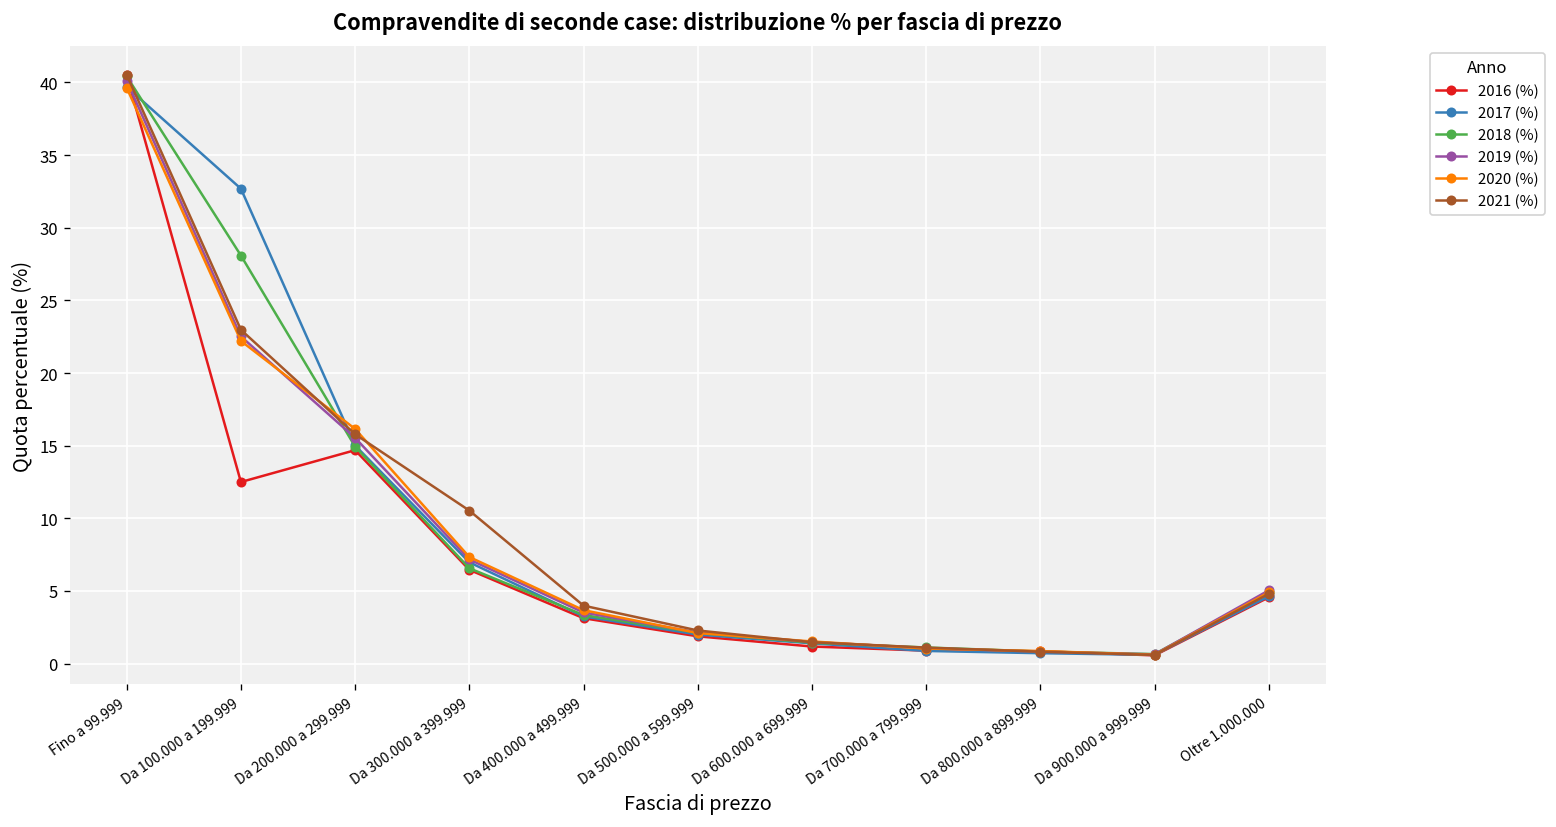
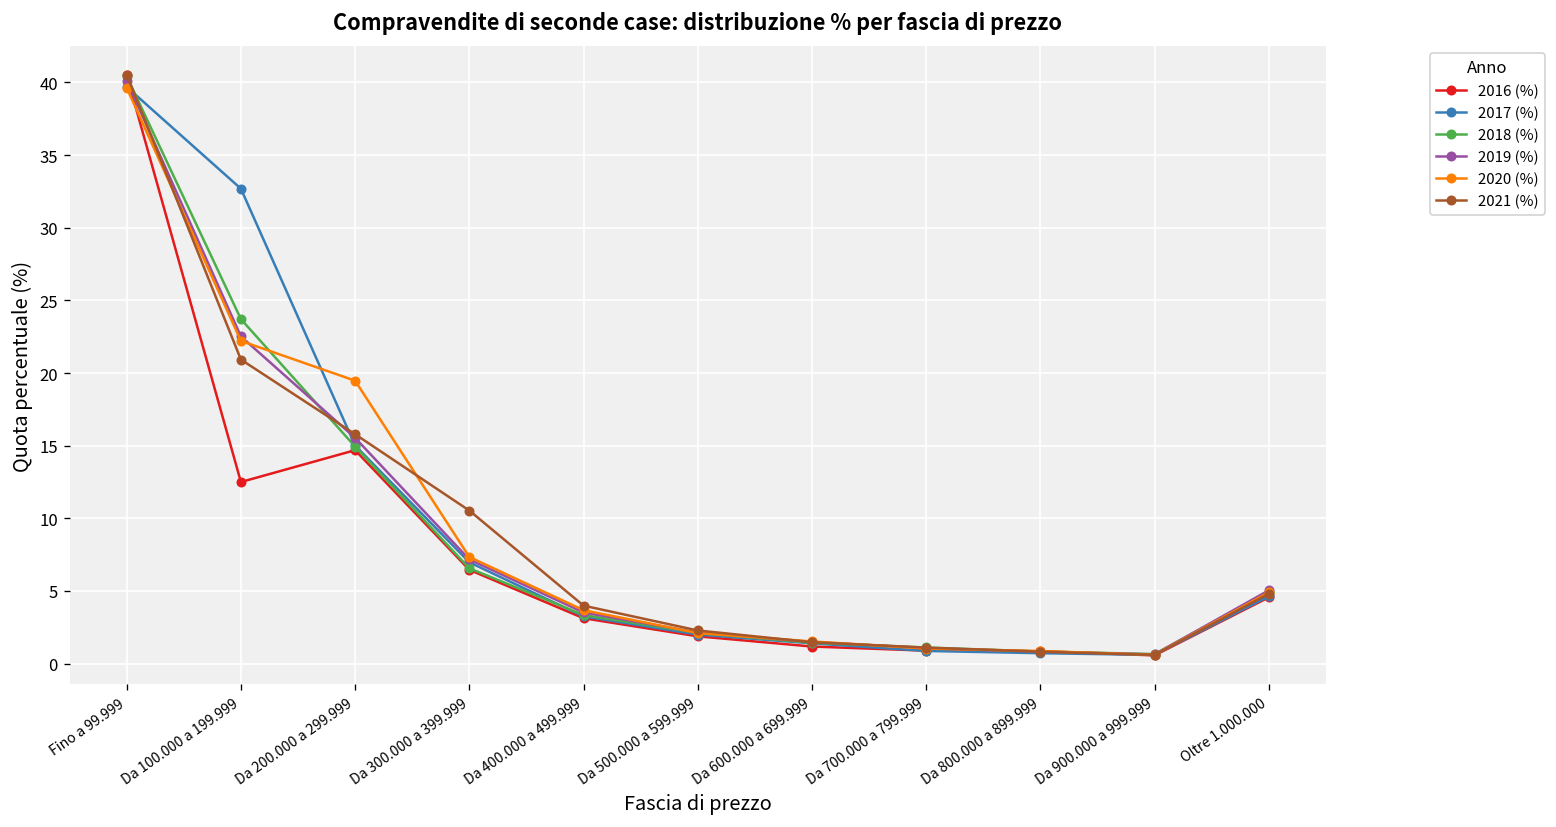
2018 (%), Da 100.000 a 199.999: 28.1 -> 23.7
2021 (%), Da 100.000 a 199.999: 23.0 -> 20.9
2020 (%), Da 200.000 a 299.999: 16.1 -> 19.5
